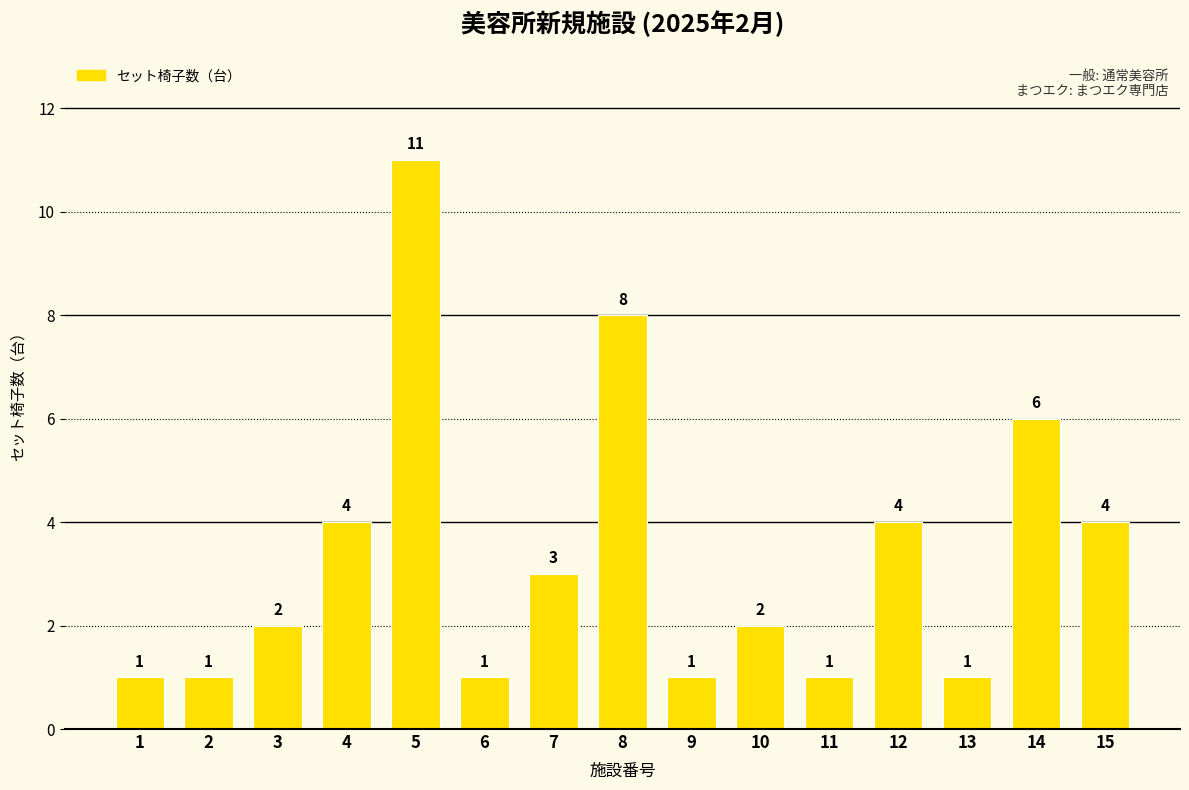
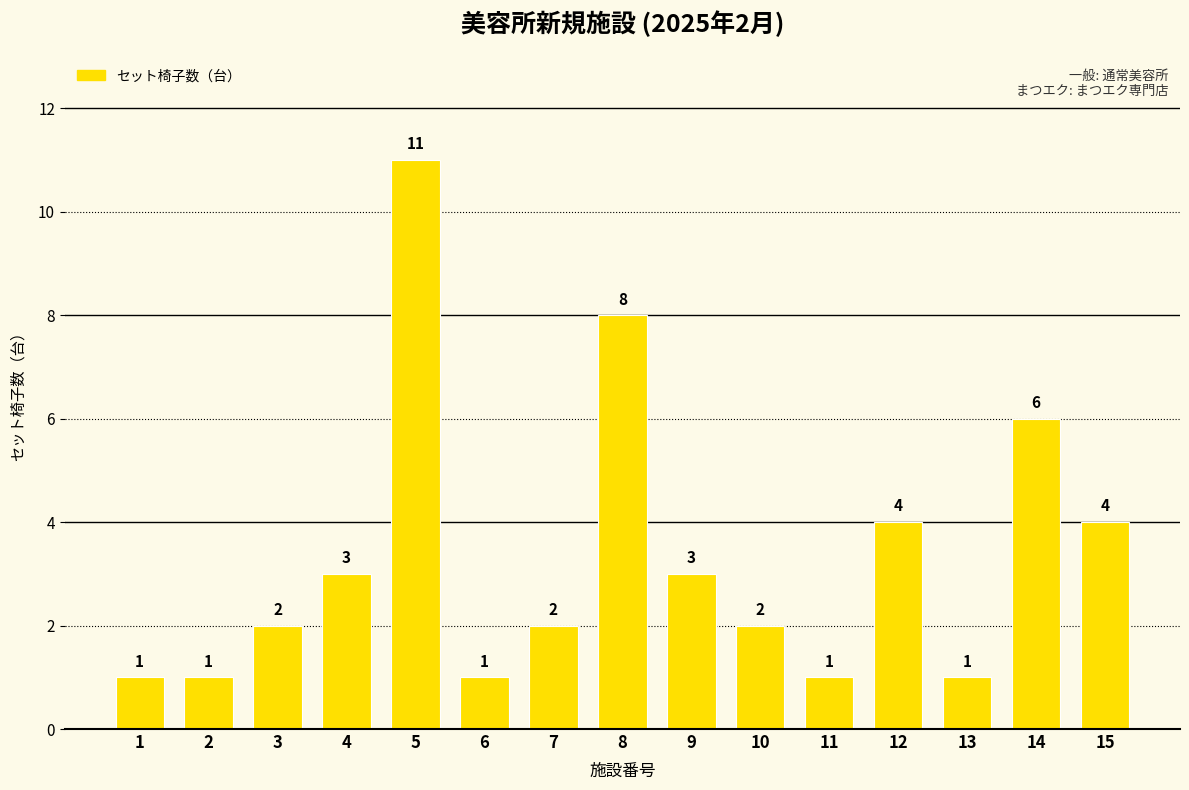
4: 4 -> 3
7: 3 -> 2
9: 1 -> 3
